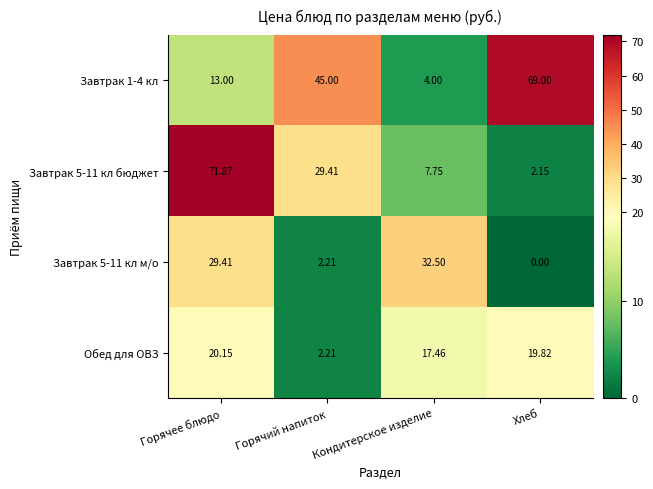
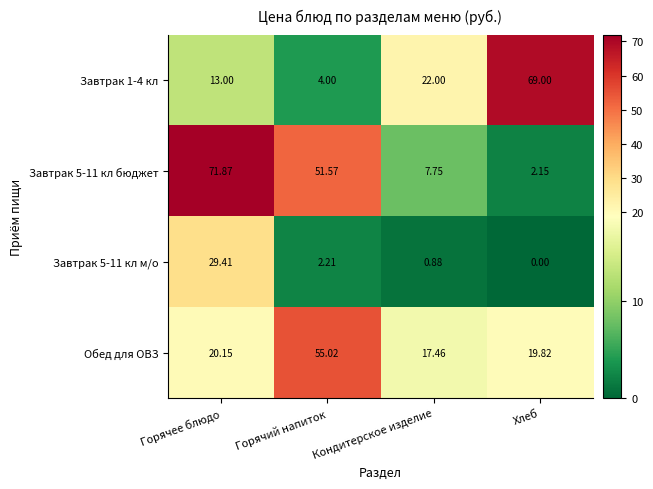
Завтрак 1-4 кл, Горячий напиток: 45.00 -> 4.00
Завтрак 1-4 кл, Кондитерское изделие: 4.00 -> 22.00
Завтрак 5-11 кл бюджет, Горячий напиток: 29.41 -> 51.57
Завтрак 5-11 кл м/о, Кондитерское изделие: 32.50 -> 0.88
Обед для ОВЗ, Горячий напиток: 2.21 -> 55.02
